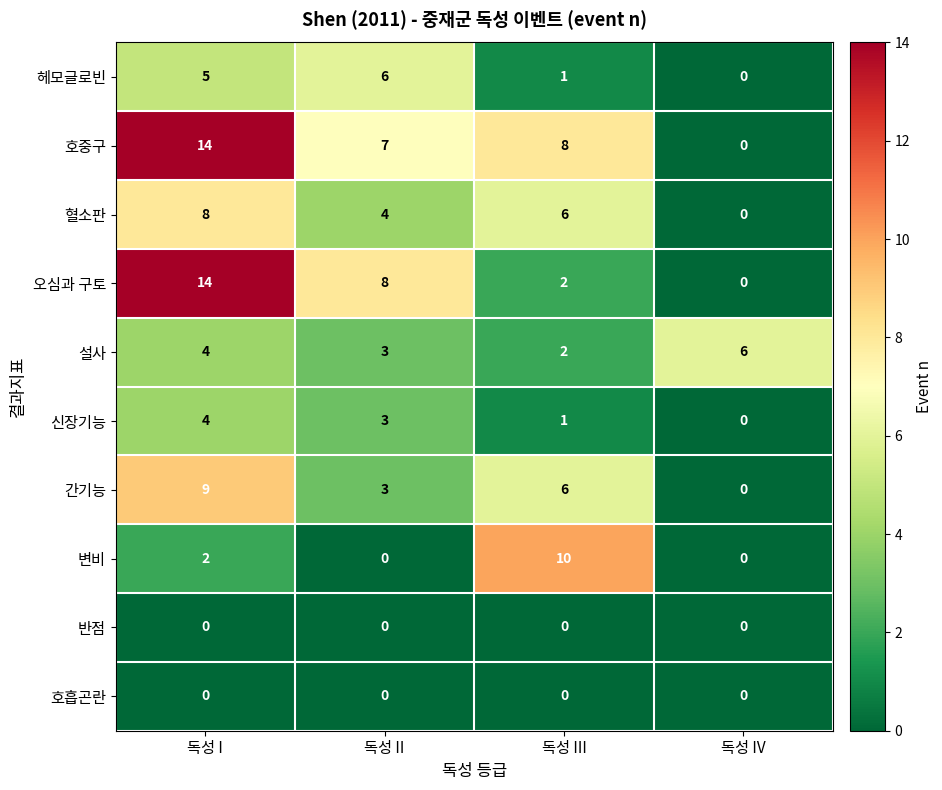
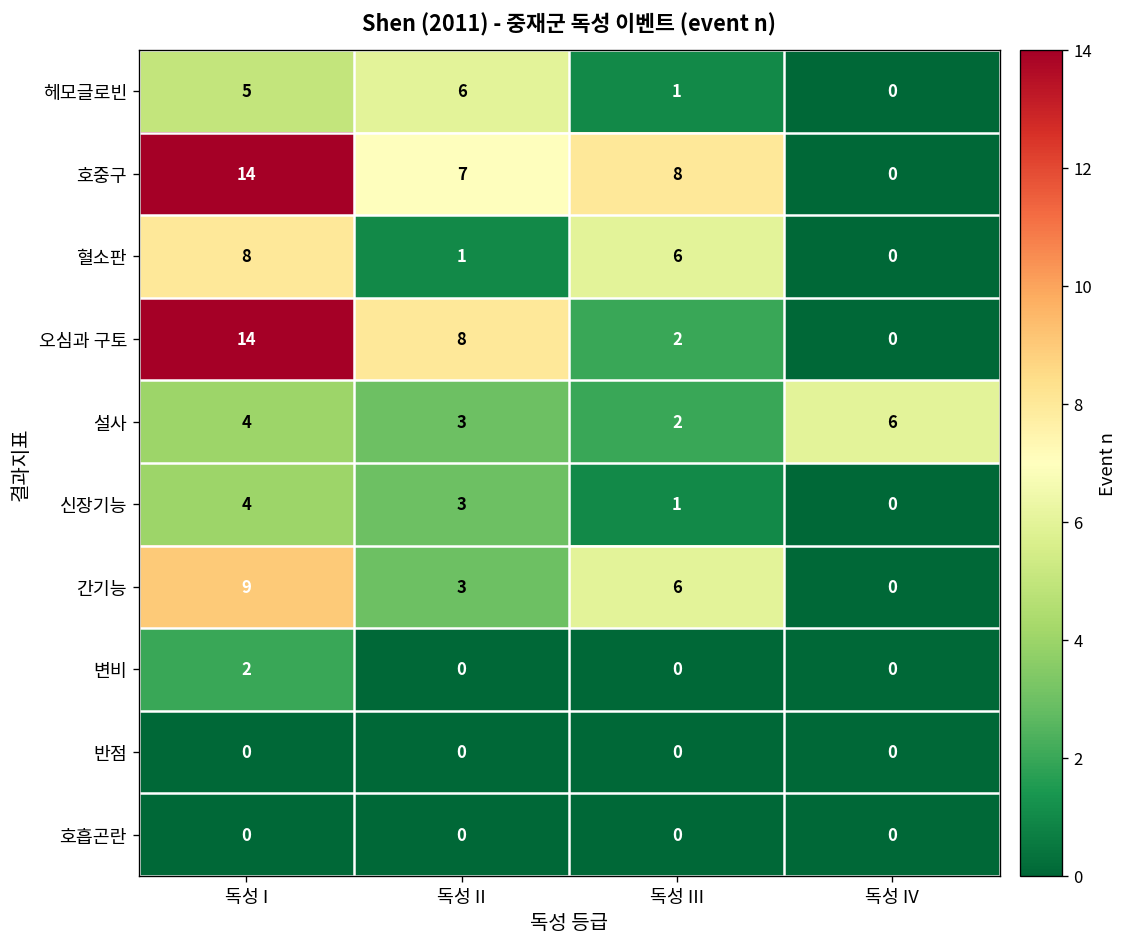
혈소판, 독성 II: 4 -> 1
변비, 독성 III: 10 -> 0
